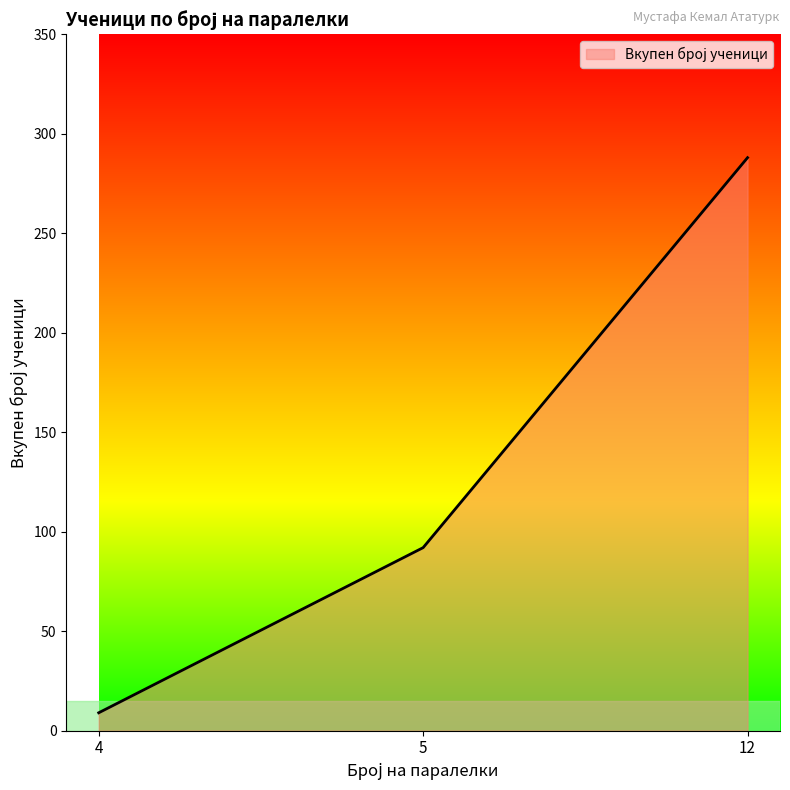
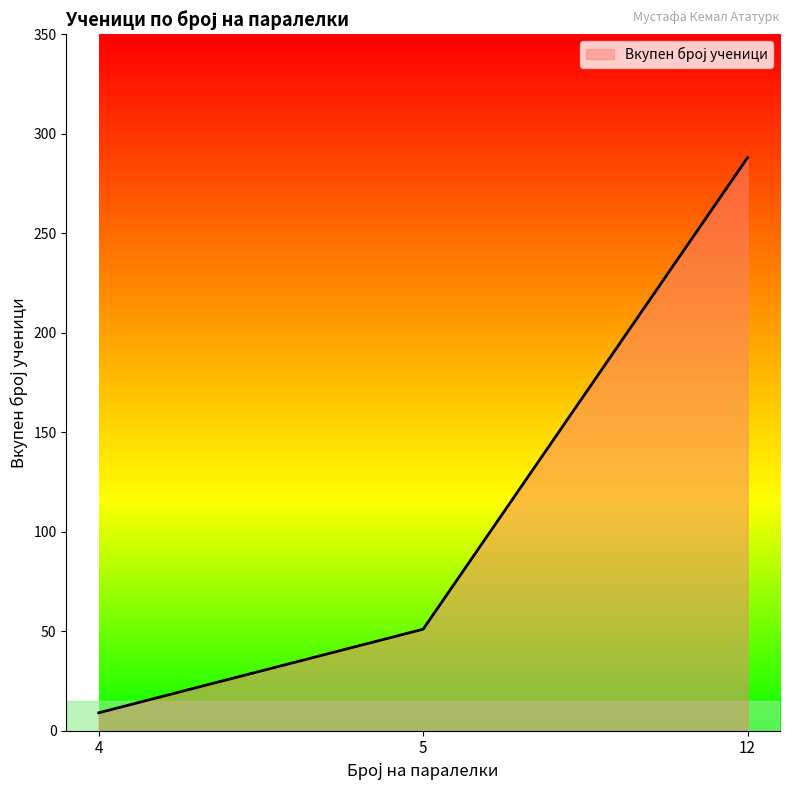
5: 92 -> 51
